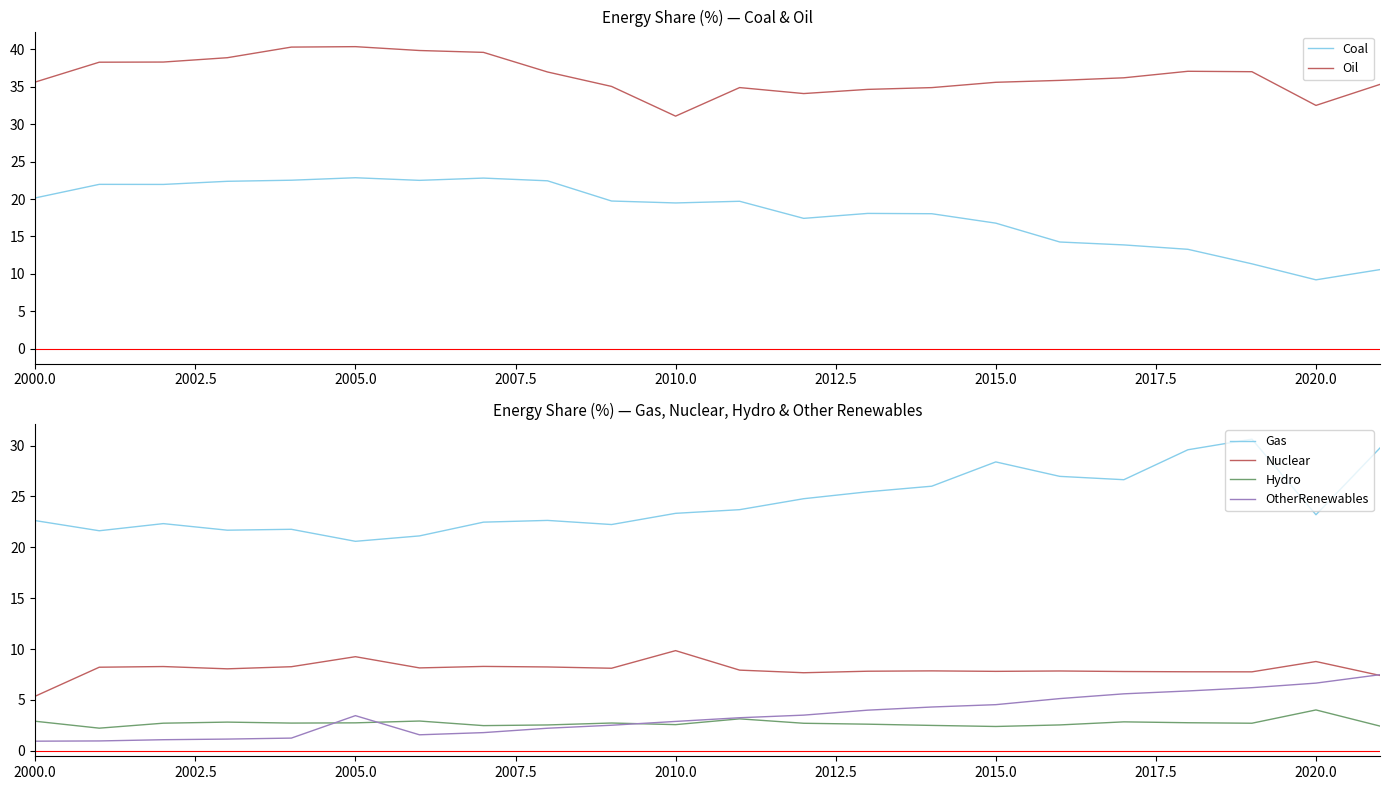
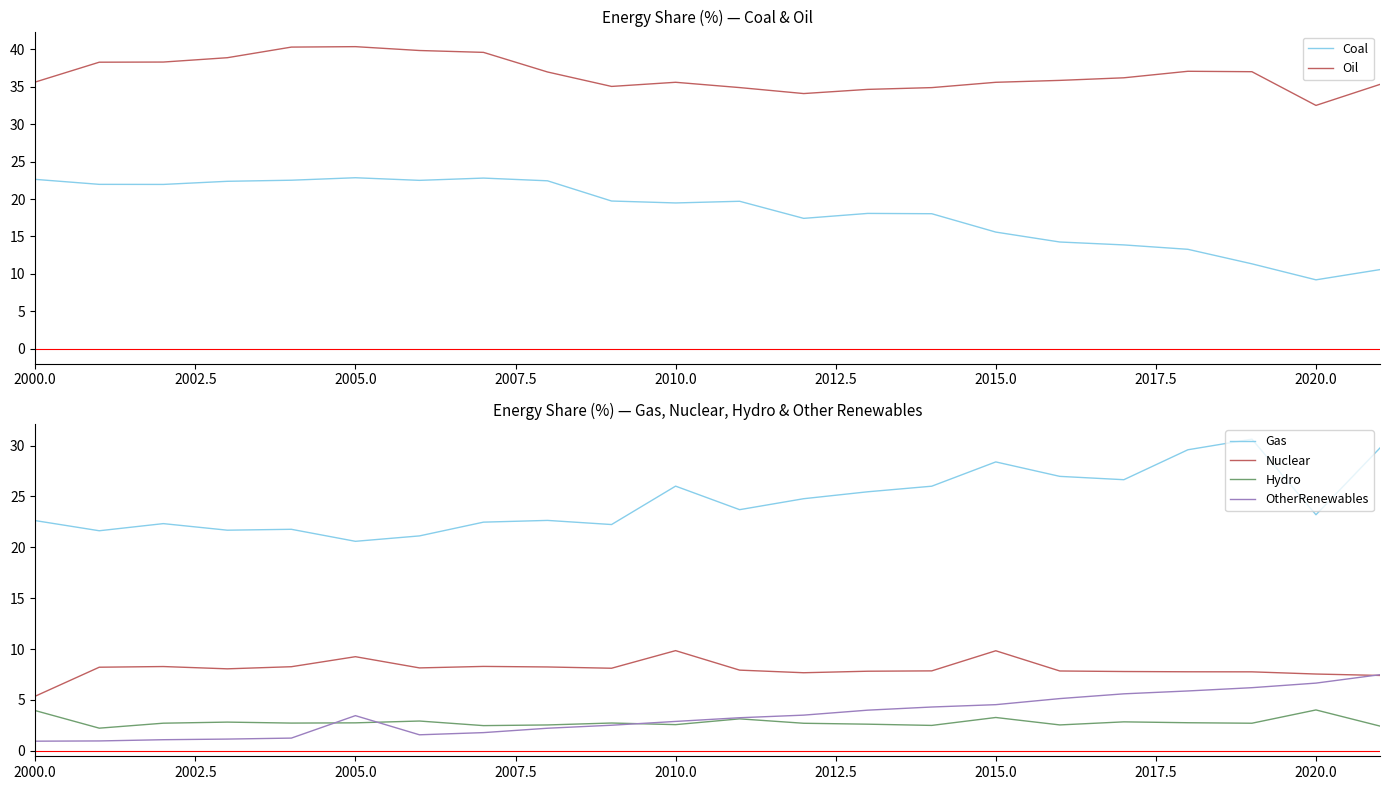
Energy Share (%) — Coal & Oil, Coal, 2000.0: 20 -> 23
Energy Share (%) — Coal & Oil, Oil, 2010.0: 31 -> 36
Energy Share (%) — Coal & Oil, Coal, 2015.0: 17 -> 16
Energy Share (%) — Gas, Nuclear, Hydro & Other Renewables, Hydro, 2000.0: 2.9 -> 4.0
Energy Share (%) — Gas, Nuclear, Hydro & Other Renewables, Gas, 2010.0: 23.3 -> 26.0
Energy Share (%) — Gas, Nuclear, Hydro & Other Renewables, Nuclear, 2015.0: 7.8 -> 9.8
Energy Share (%) — Gas, Nuclear, Hydro & Other Renewables, Hydro, 2015.0: 2.4 -> 3.3
Energy Share (%) — Gas, Nuclear, Hydro & Other Renewables, Nuclear, 2020.0: 8.8 -> 7.5
